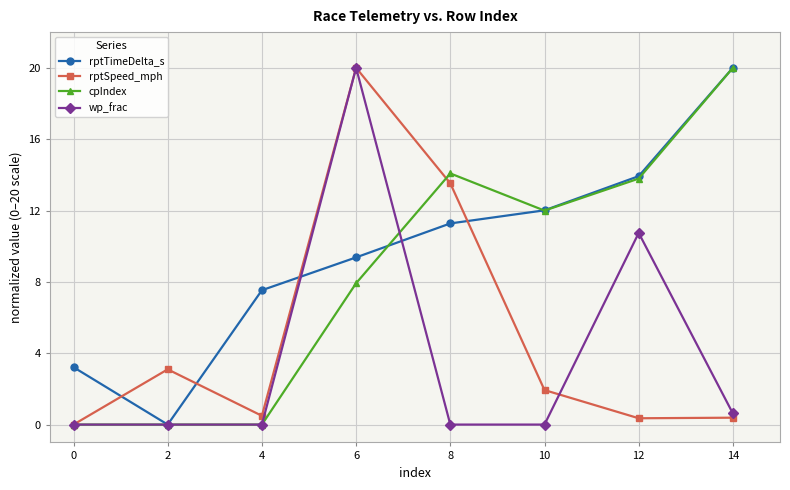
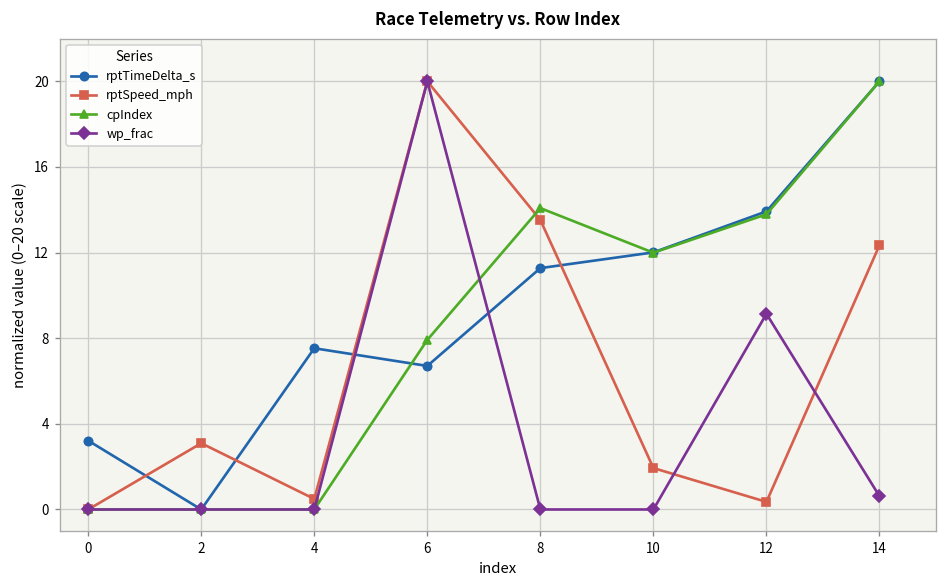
rptTimeDelta_s, 6: 9.4 -> 6.7
wp_frac, 12: 10.7 -> 9.1
rptSpeed_mph, 14: 0.4 -> 12.3
